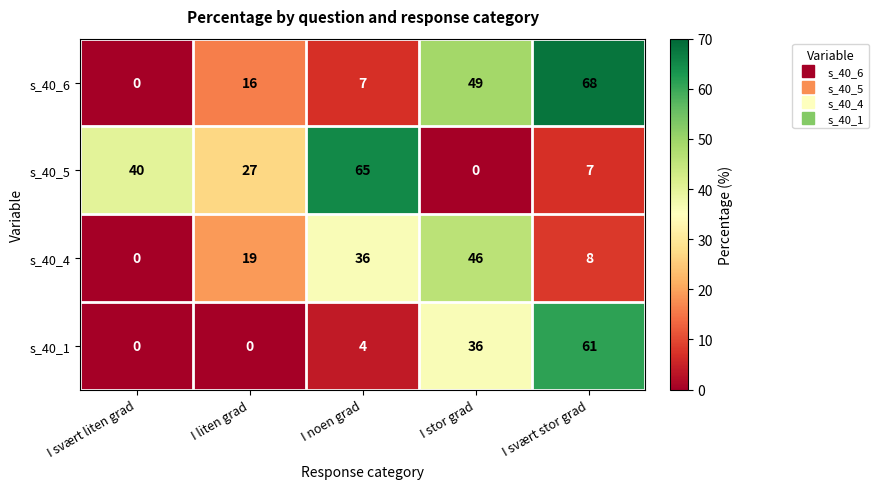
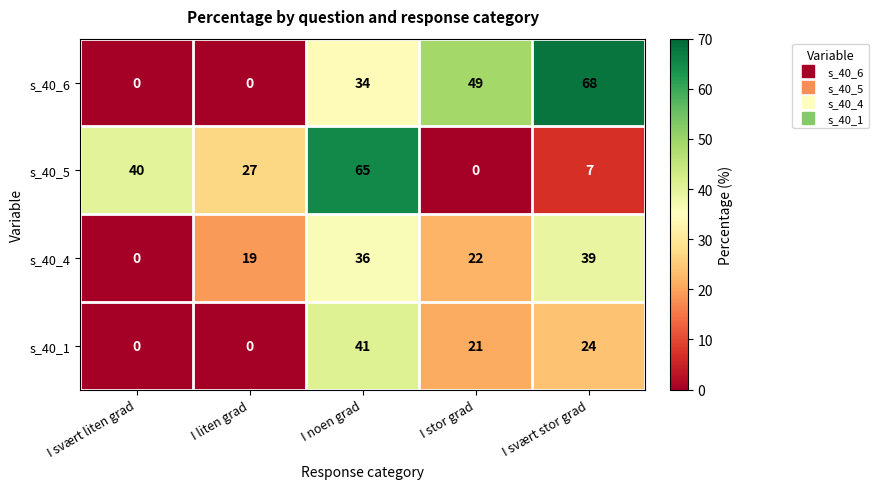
s_40_6, I liten grad: 16 -> 0
s_40_6, I noen grad: 7 -> 34
s_40_4, I stor grad: 46 -> 22
s_40_4, I svært stor grad: 8 -> 39
s_40_1, I noen grad: 4 -> 41
s_40_1, I stor grad: 36 -> 21
s_40_1, I svært stor grad: 61 -> 24
